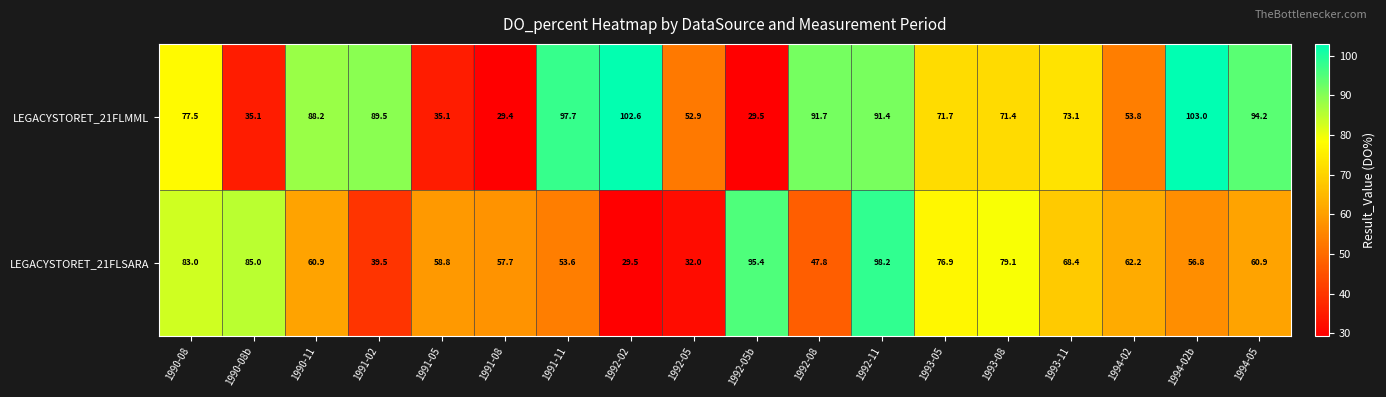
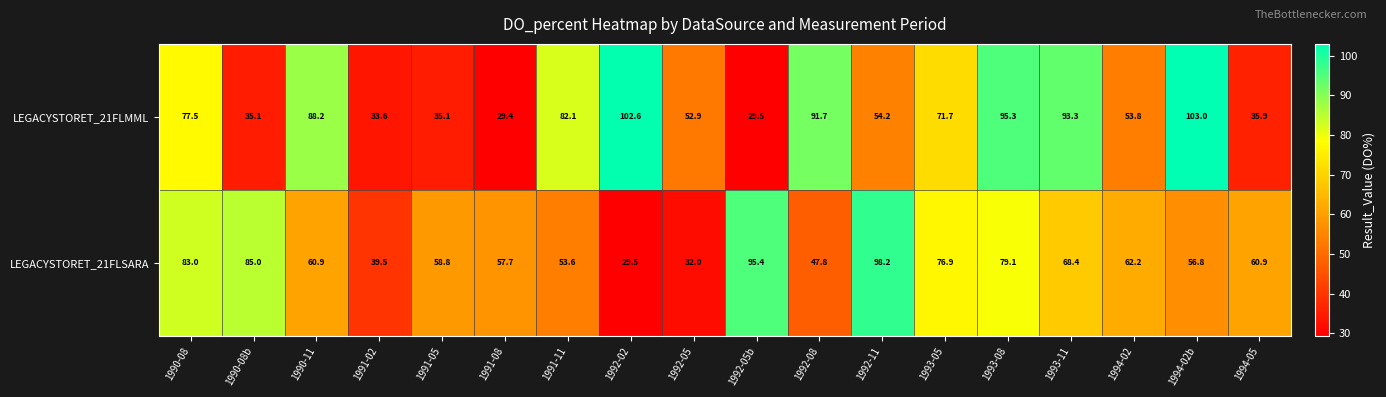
LEGACYSTORET_21FLMML, 1991-02: 89.5 -> 33.6
LEGACYSTORET_21FLMML, 1991-11: 97.7 -> 82.1
LEGACYSTORET_21FLMML, 1992-11: 91.4 -> 54.2
LEGACYSTORET_21FLMML, 1993-08: 71.4 -> 95.3
LEGACYSTORET_21FLMML, 1993-11: 73.1 -> 93.3
LEGACYSTORET_21FLMML, 1994-05: 94.2 -> 35.9
